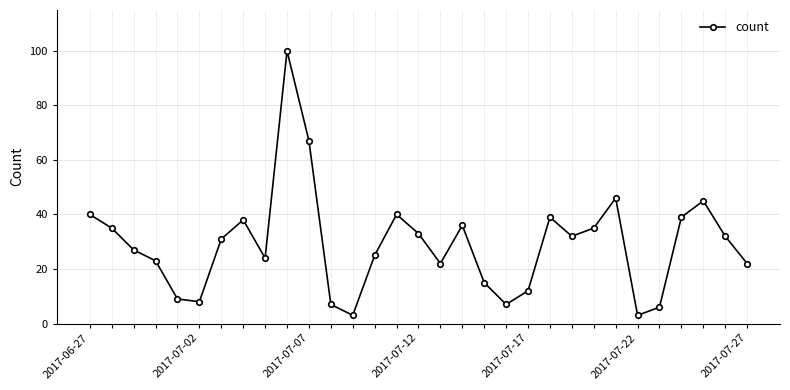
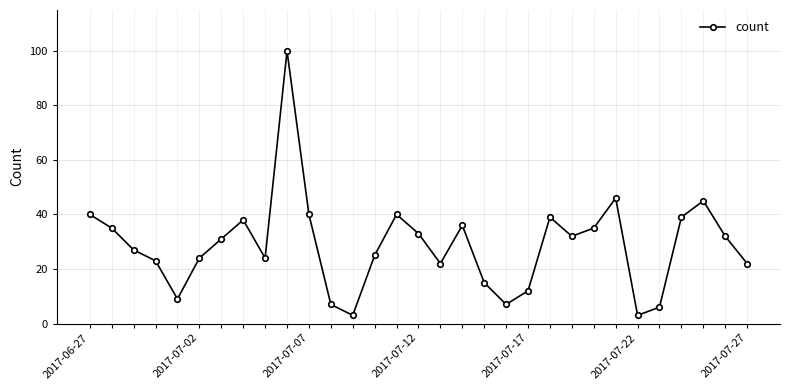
2017-07-02: 8 -> 24
2017-07-07: 67 -> 40
